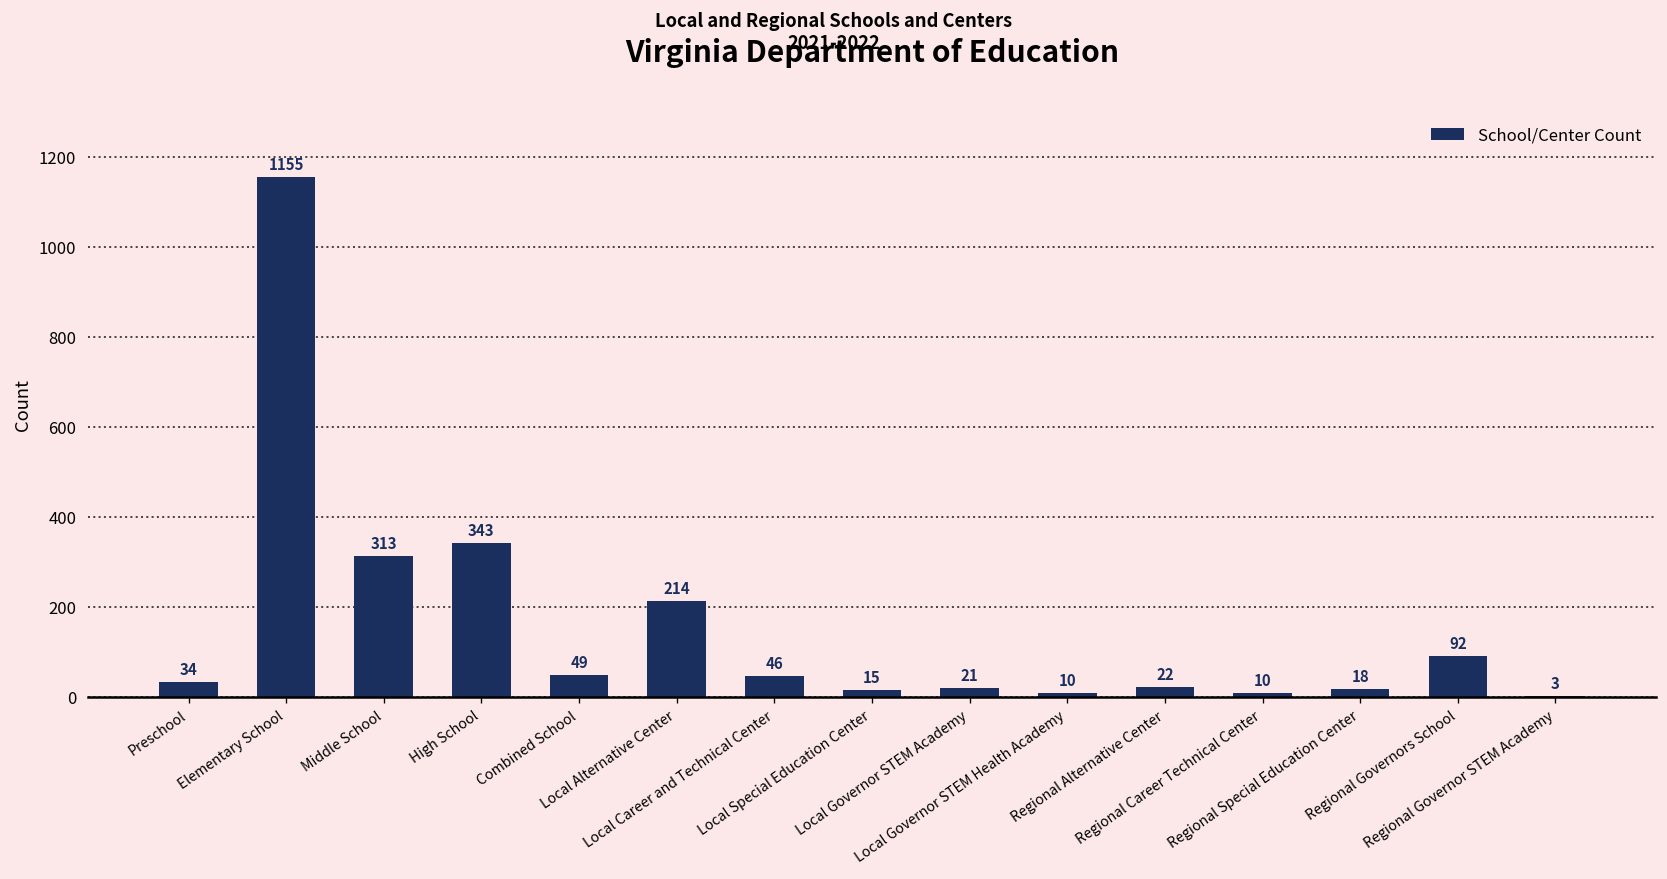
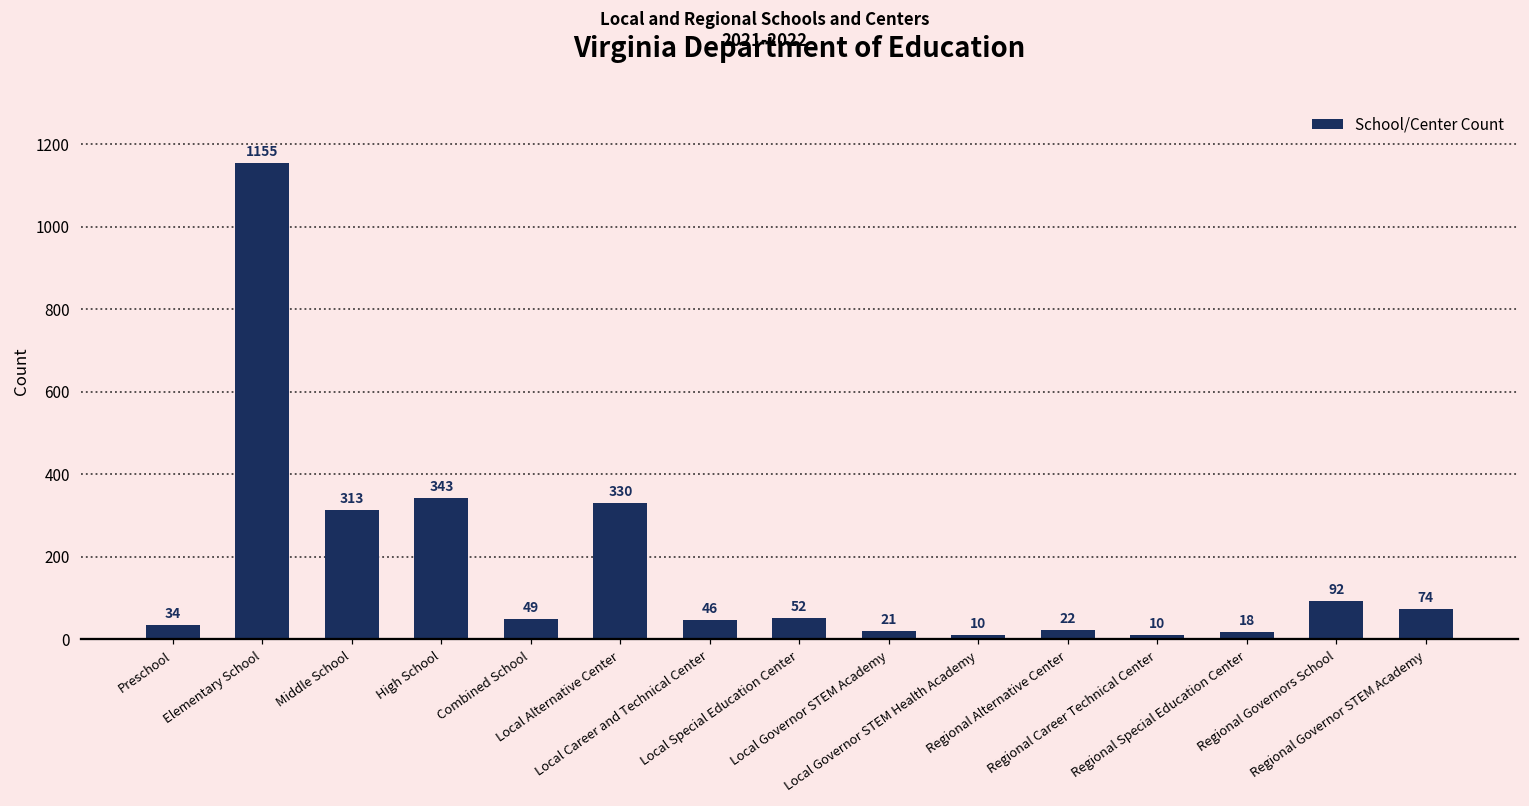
Local Alternative Center: 214 -> 330
Local Special Education Center: 15 -> 52
Regional Governor STEM Academy: 3 -> 74
